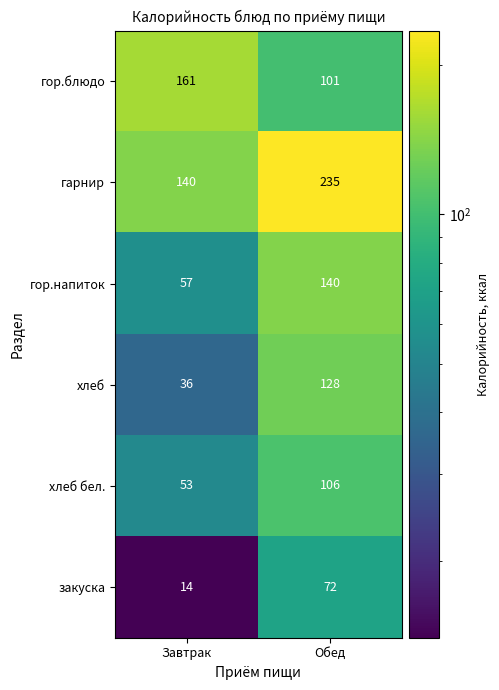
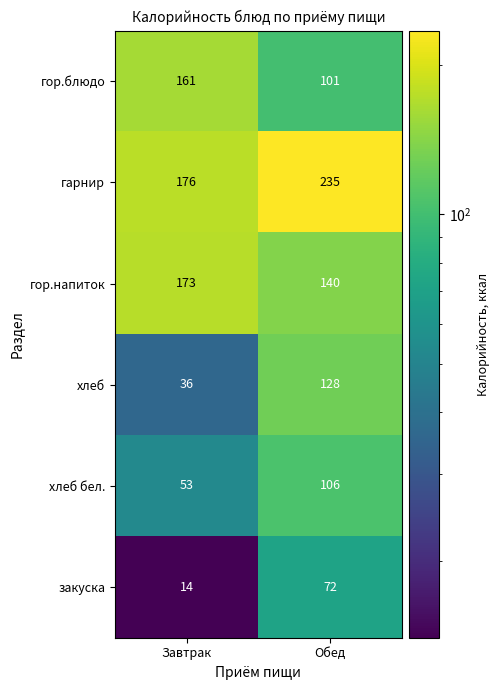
гарнир, Завтрак: 140 -> 176
гор.напиток, Завтрак: 57 -> 173
